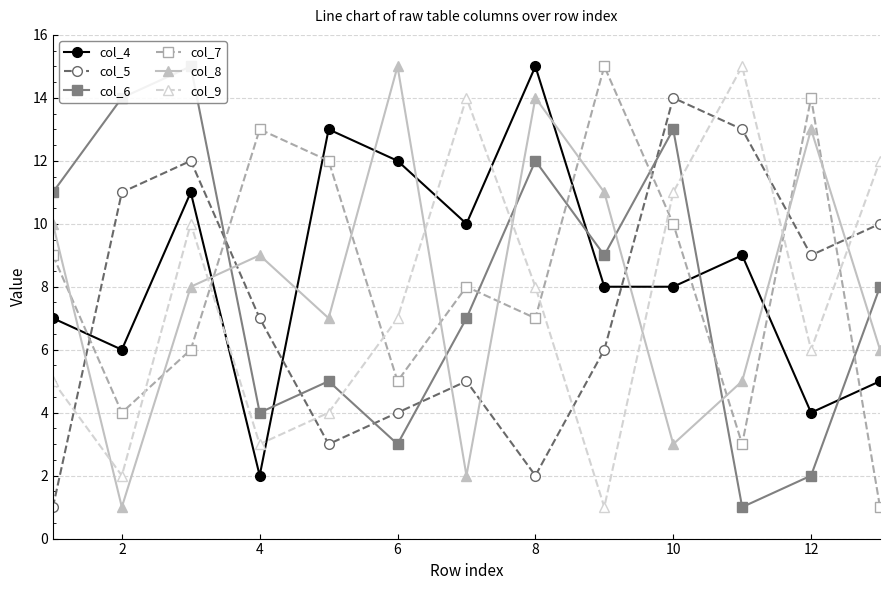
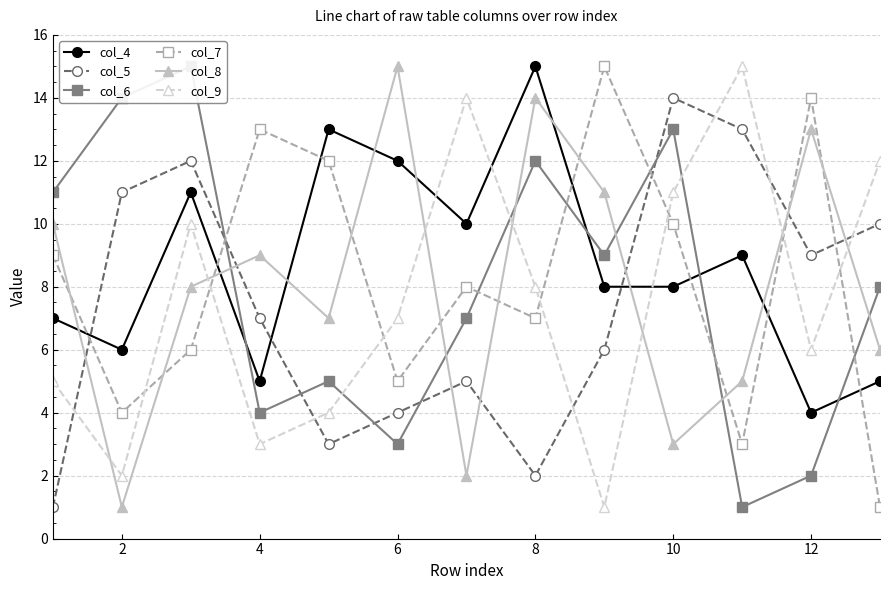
col_4, 4: 2 -> 5
